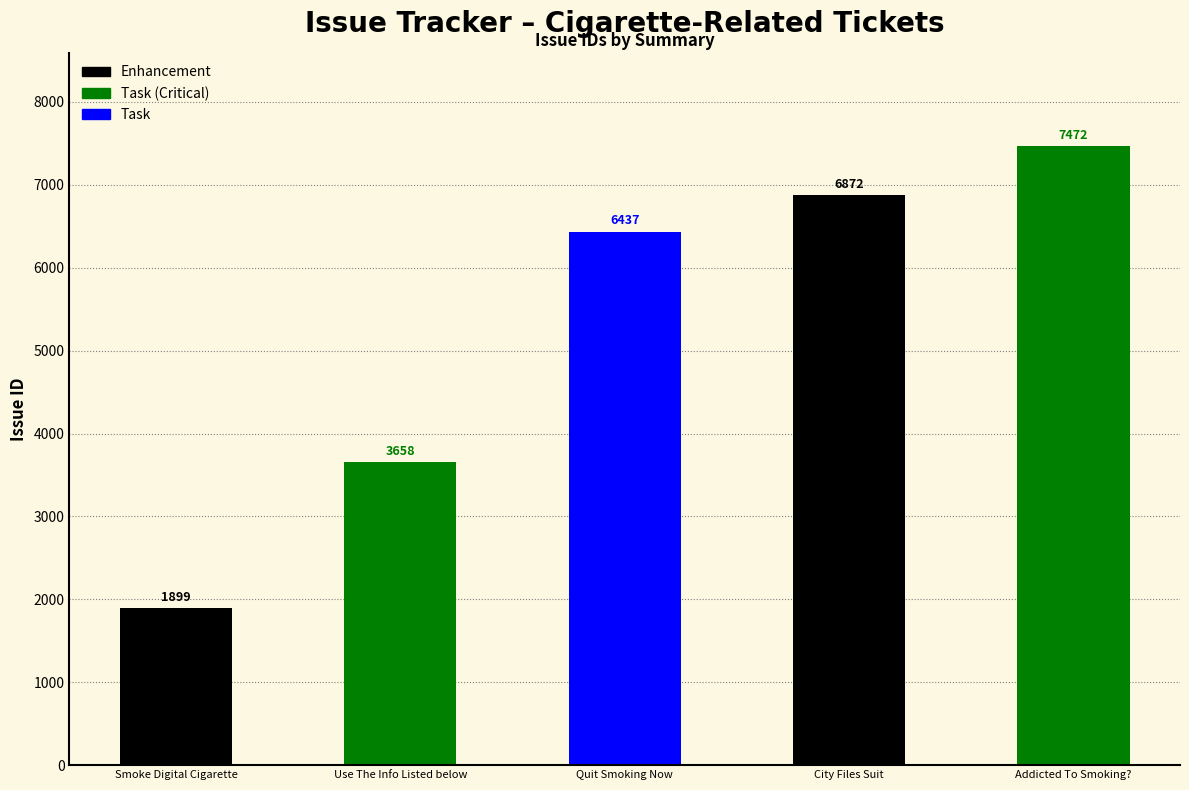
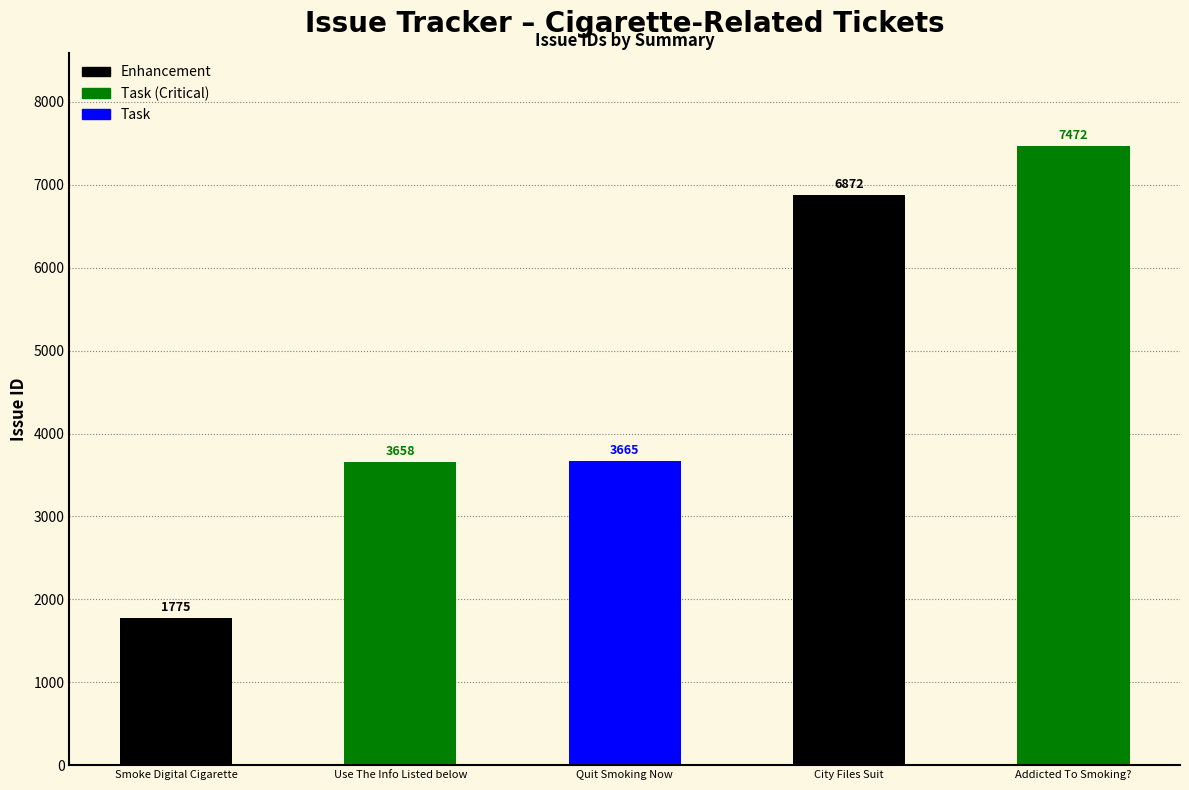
Smoke Digital Cigarette: 1899 -> 1775
Quit Smoking Now: 6437 -> 3665
